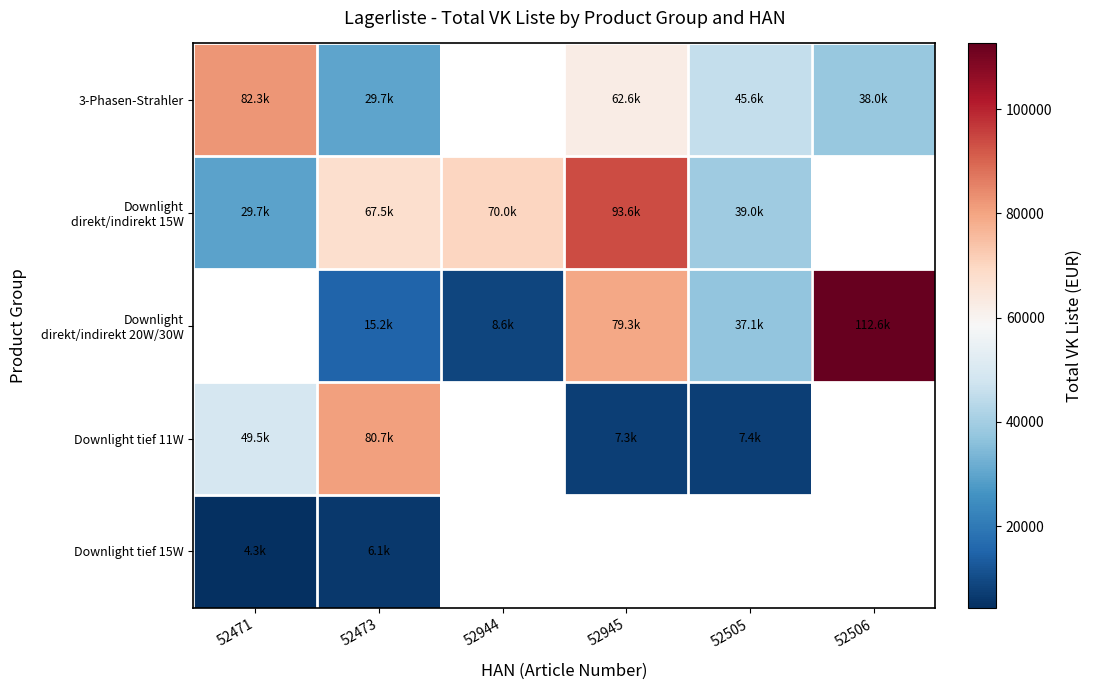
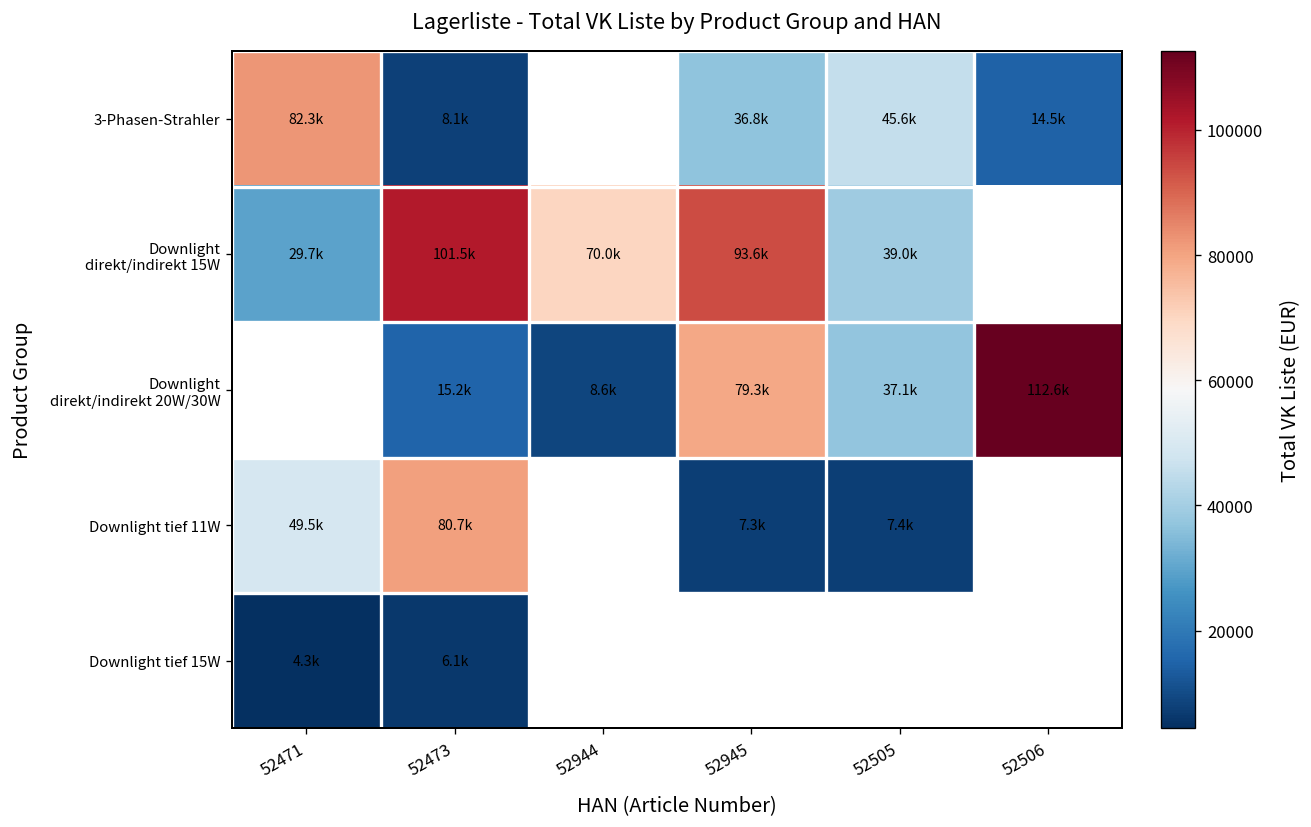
3-Phasen-Strahler, 52473: 29.7k -> 8.1k
3-Phasen-Strahler, 52945: 62.6k -> 36.8k
3-Phasen-Strahler, 52506: 38.0k -> 14.5k
Downlight direkt/indirekt 15W, 52473: 67.5k -> 101.5k
